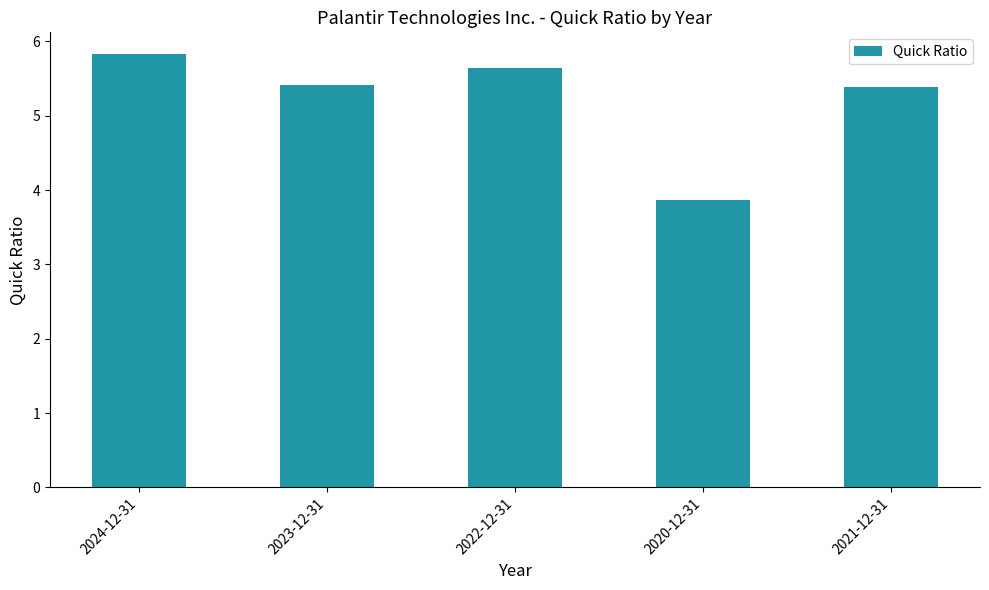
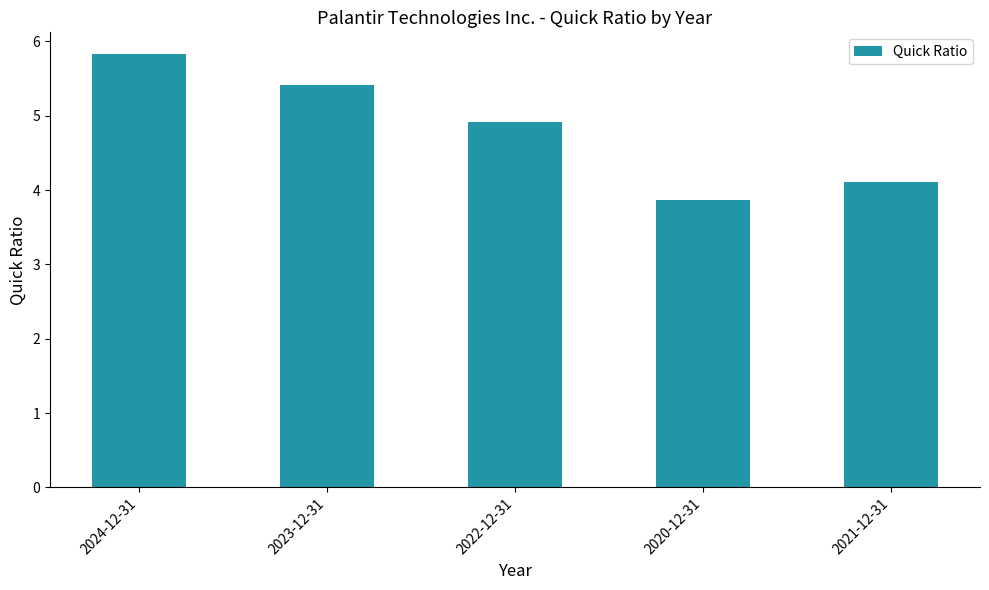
2022-12-31: 5.6 -> 4.9
2021-12-31: 5.4 -> 4.1
